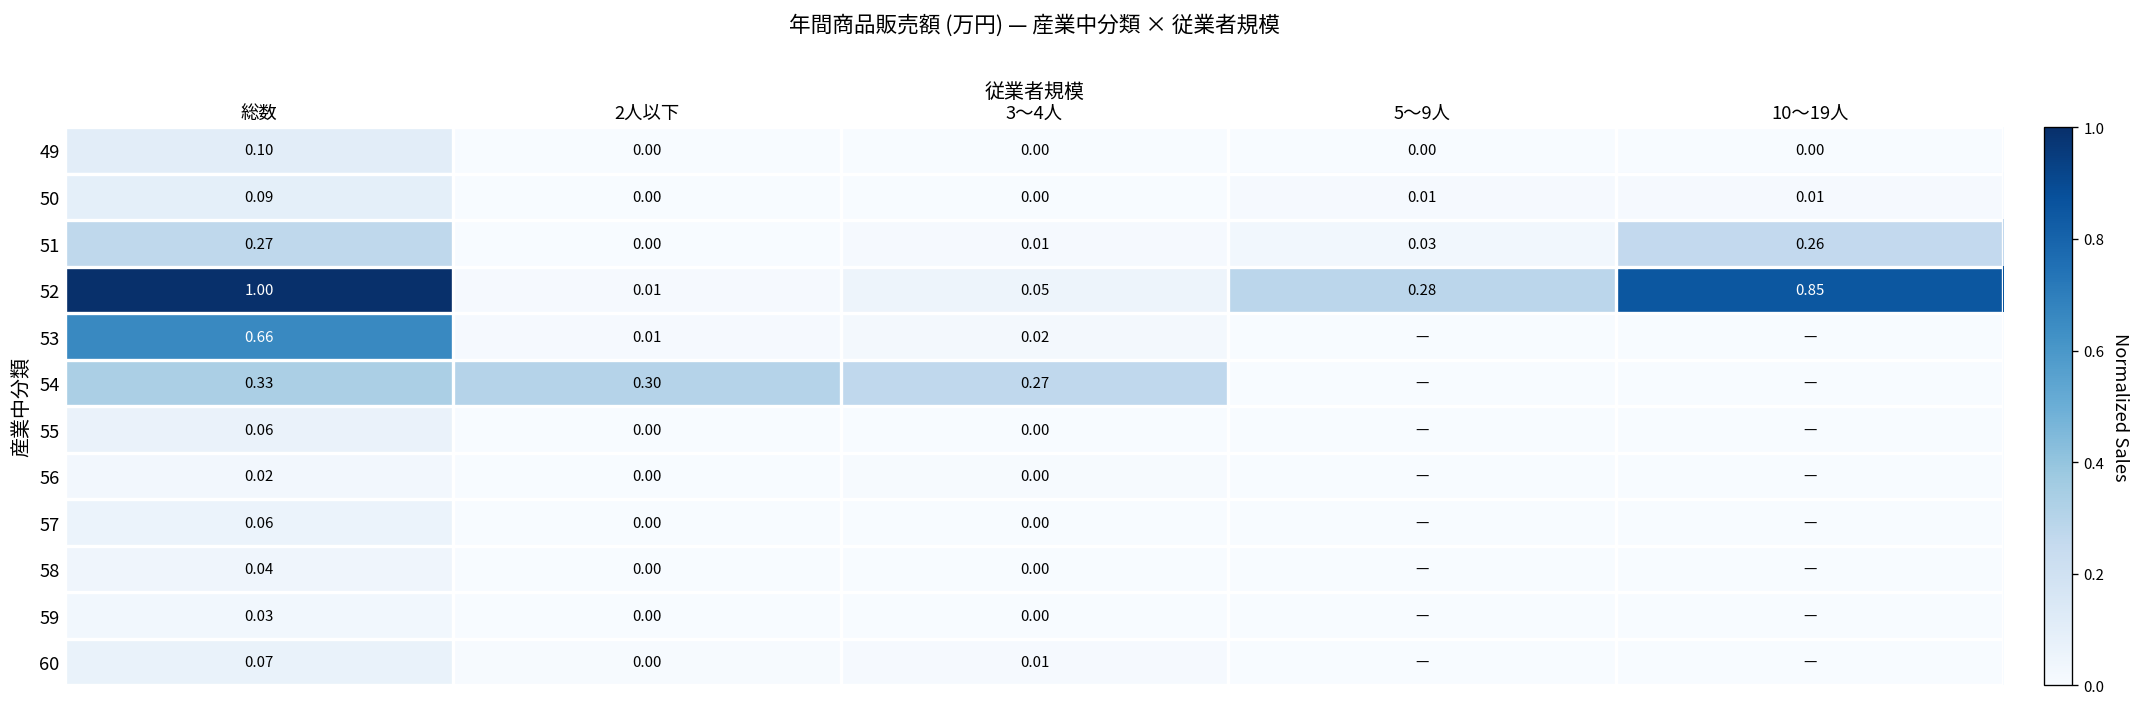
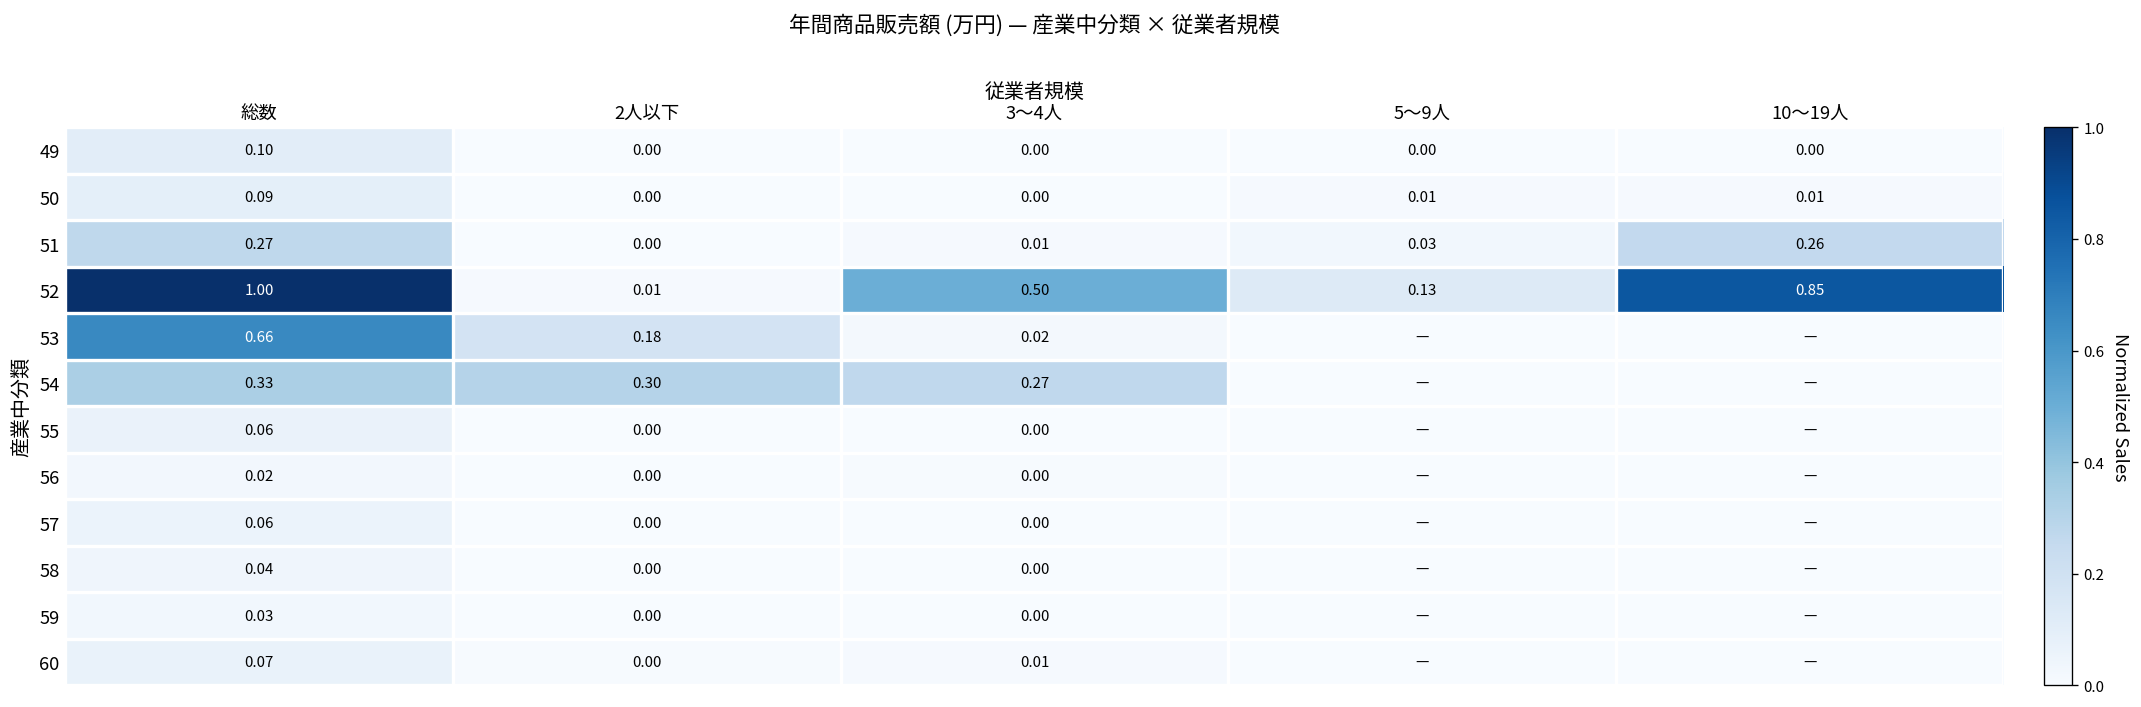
52, 3〜4人: 0.05 -> 0.50
52, 5〜9人: 0.28 -> 0.13
53, 2人以下: 0.01 -> 0.18
